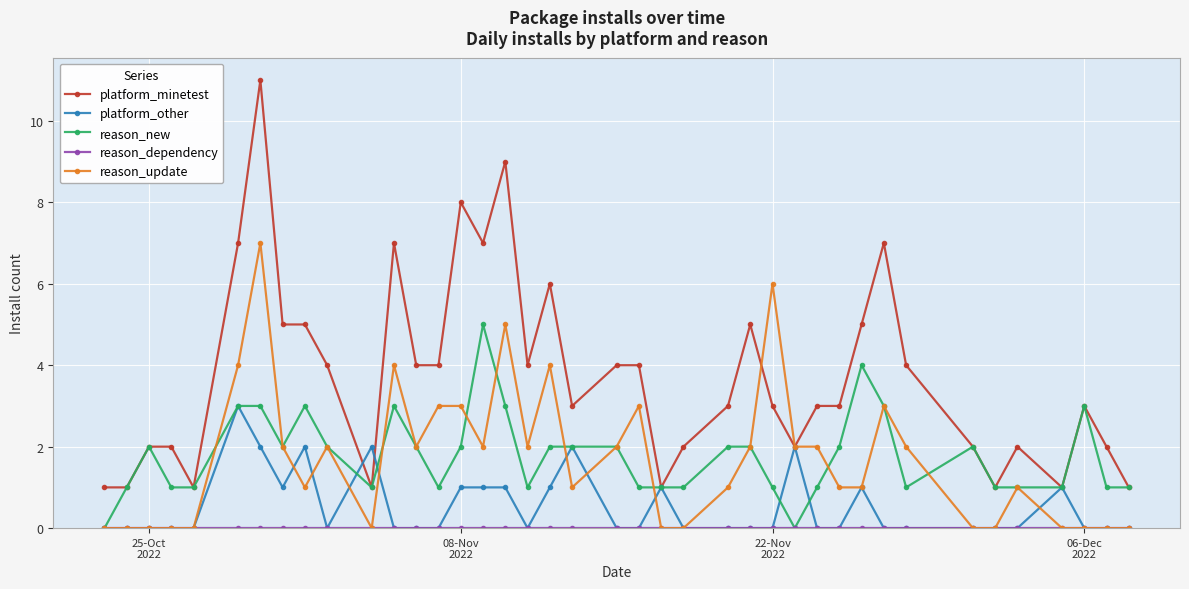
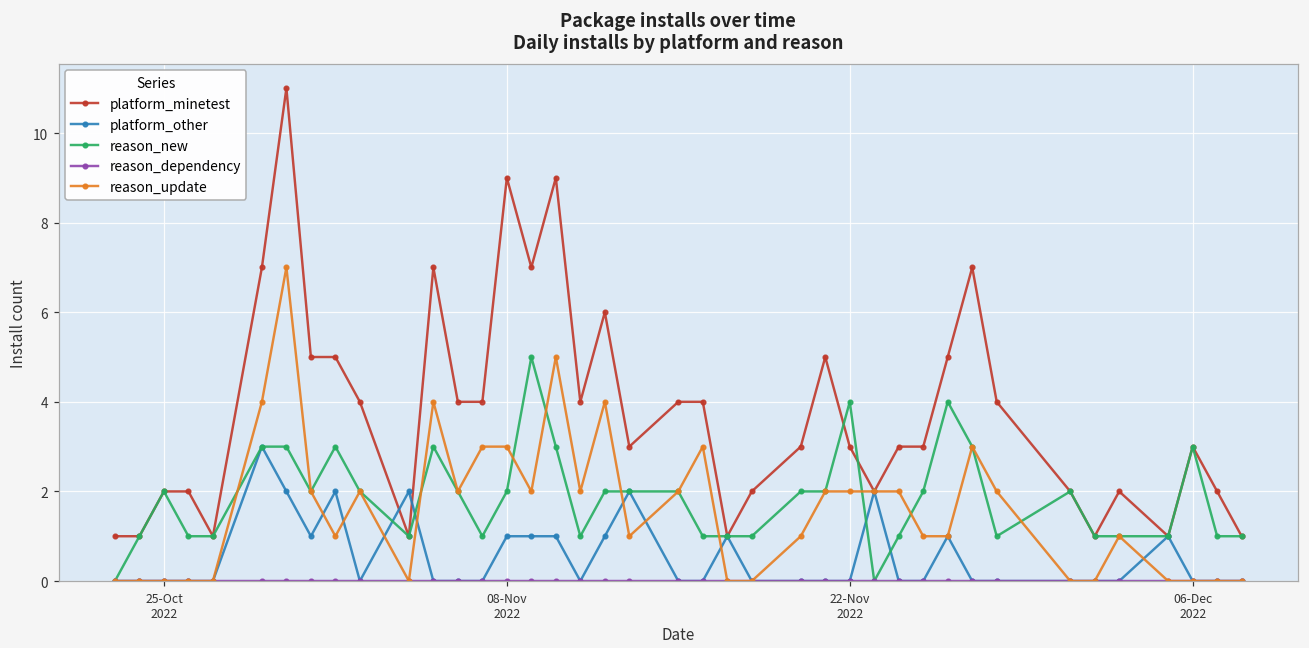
platform_minetest, 08-Nov 2022: 8 -> 9
reason_new, 22-Nov 2022: 1 -> 4
reason_update, 22-Nov 2022: 6 -> 2
